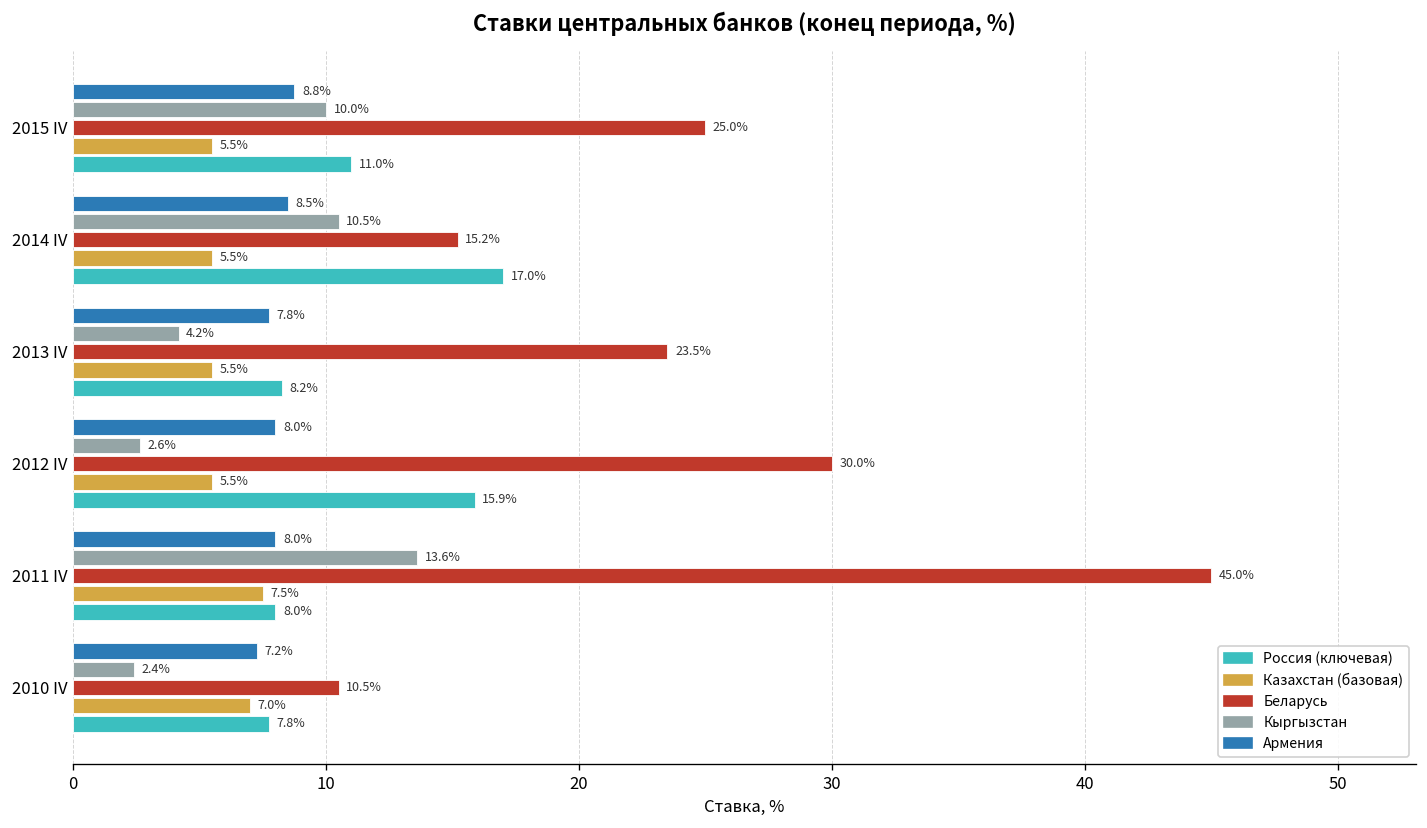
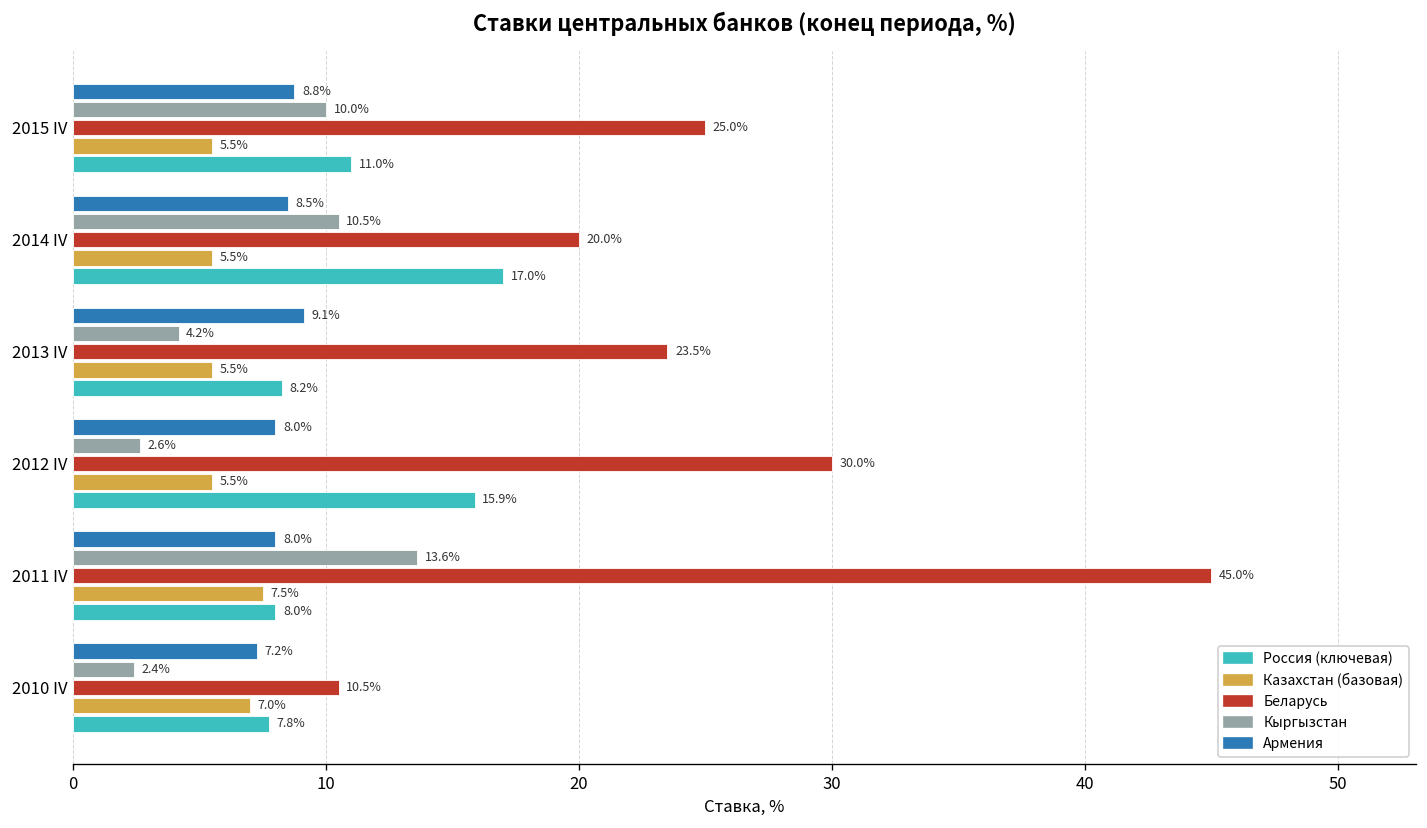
Беларусь, 2014 IV: 15.2% -> 20.0%
Армения, 2013 IV: 7.8% -> 9.1%
